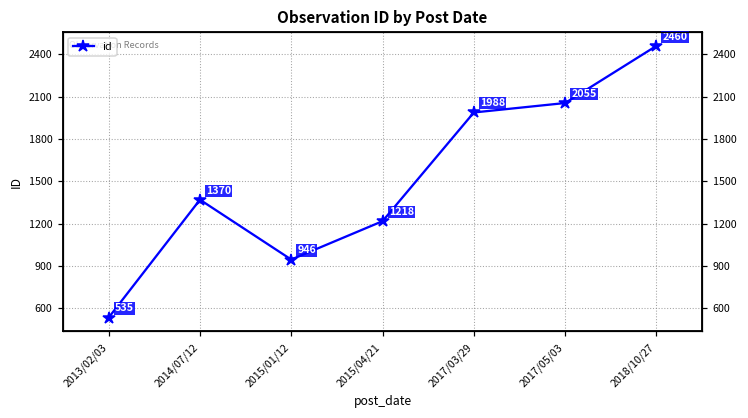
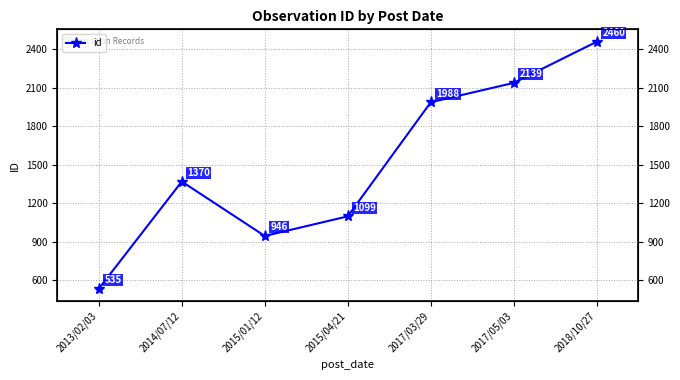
2015/04/21: 1218 -> 1099
2017/05/03: 2055 -> 2139
